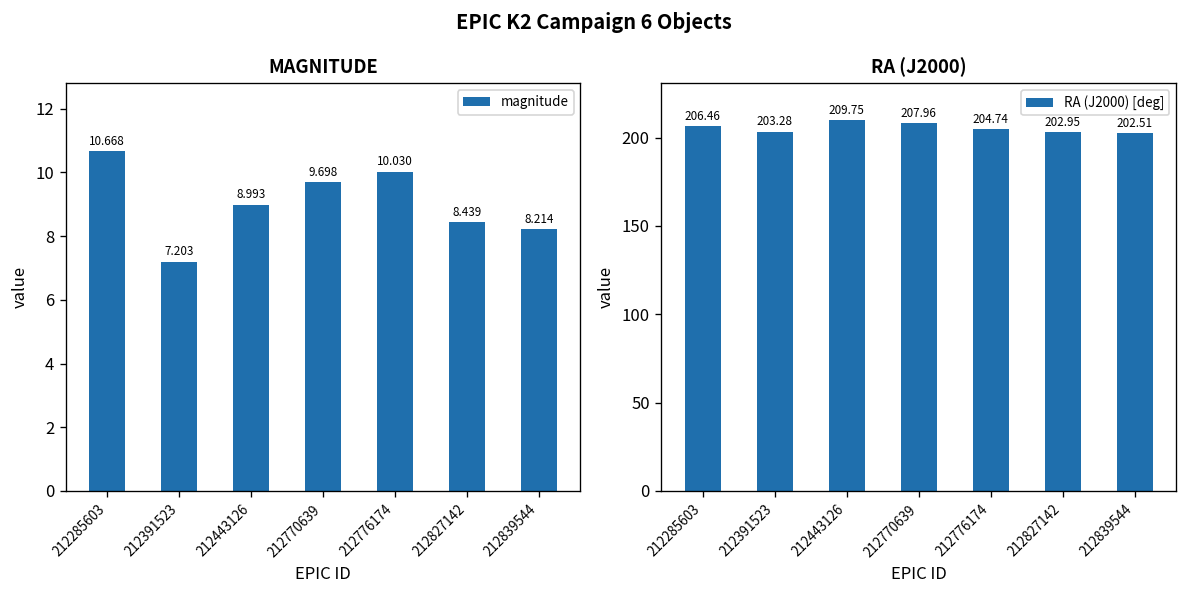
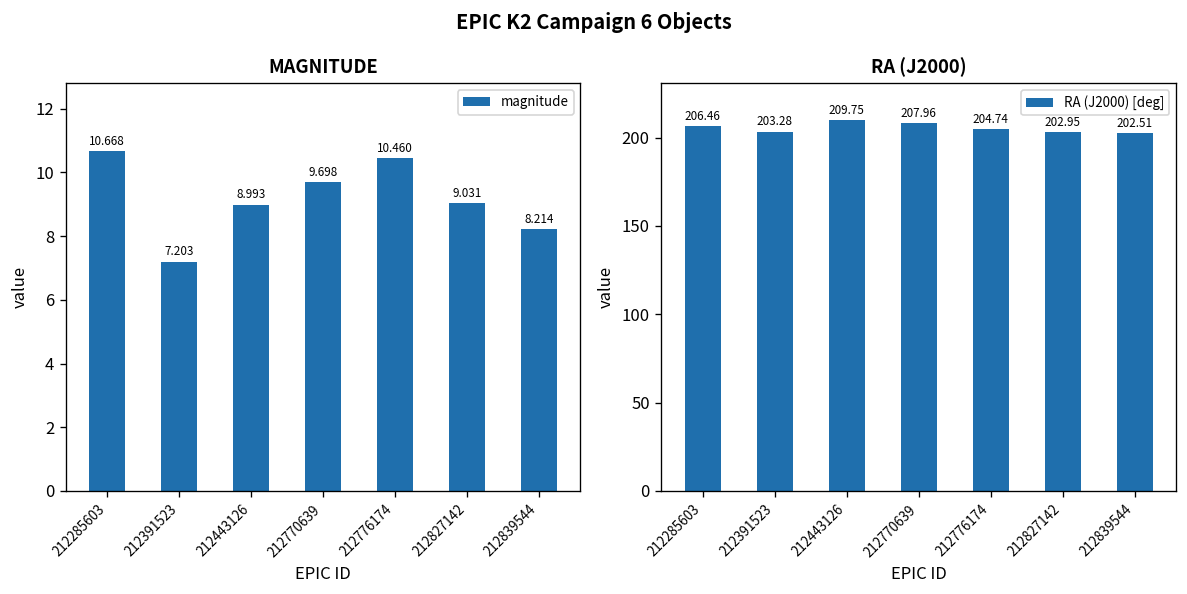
MAGNITUDE, 212776174: 10.030 -> 10.460
MAGNITUDE, 212827142: 8.439 -> 9.031
